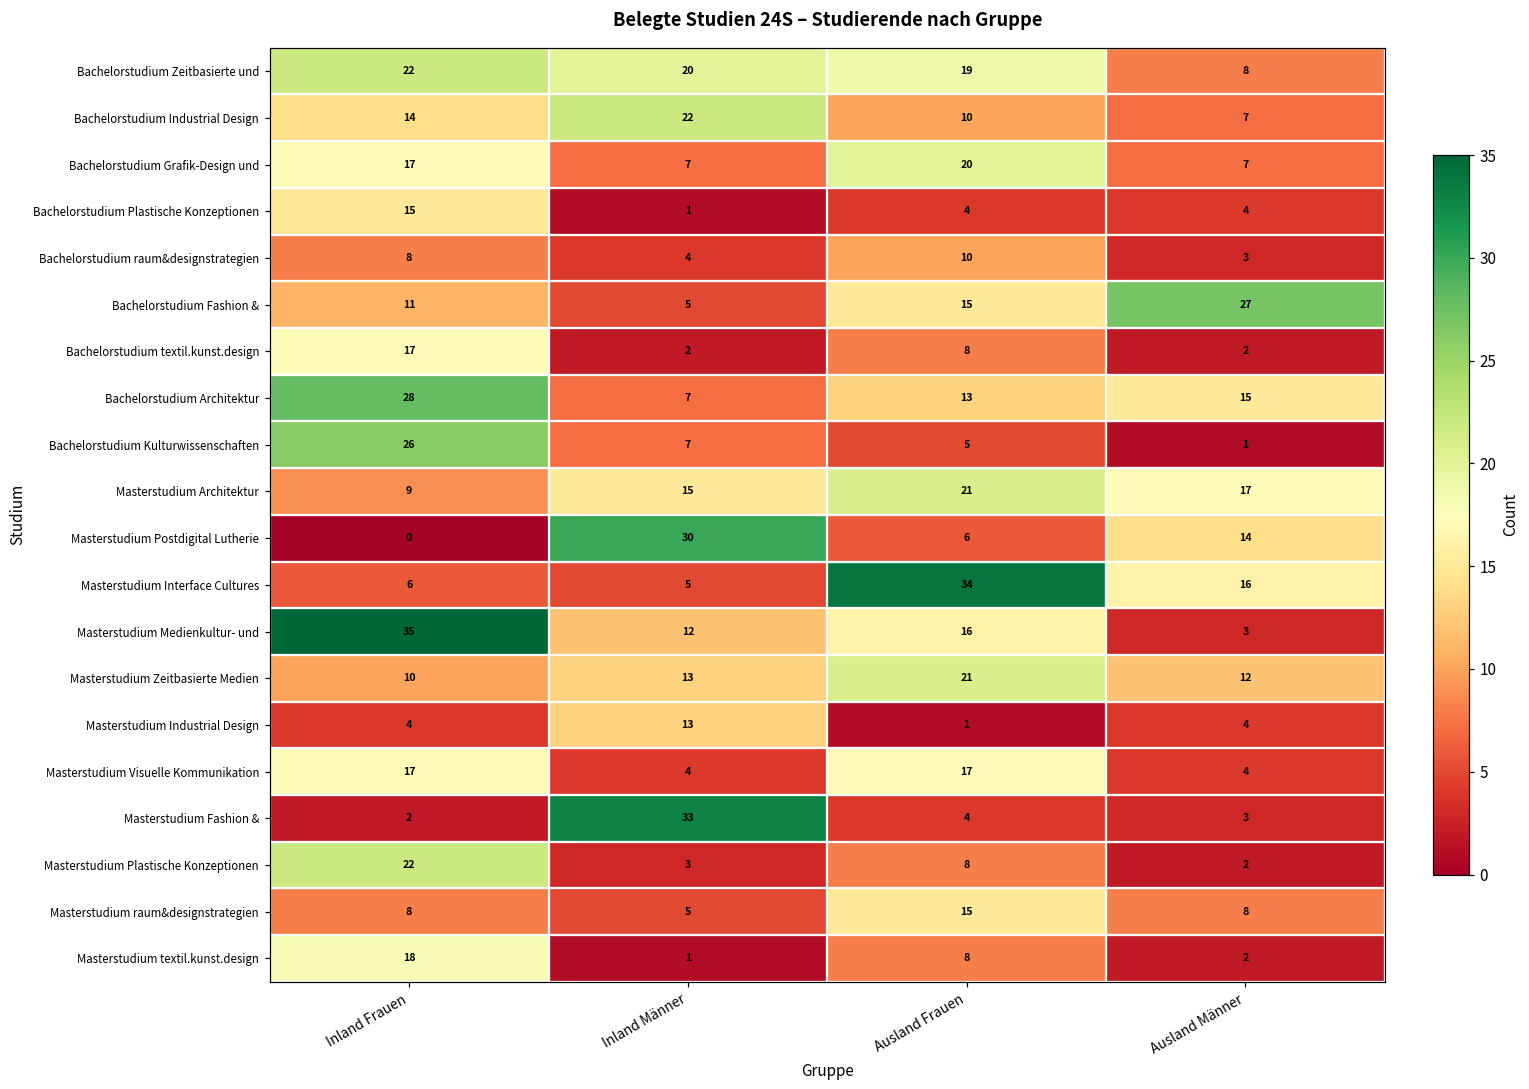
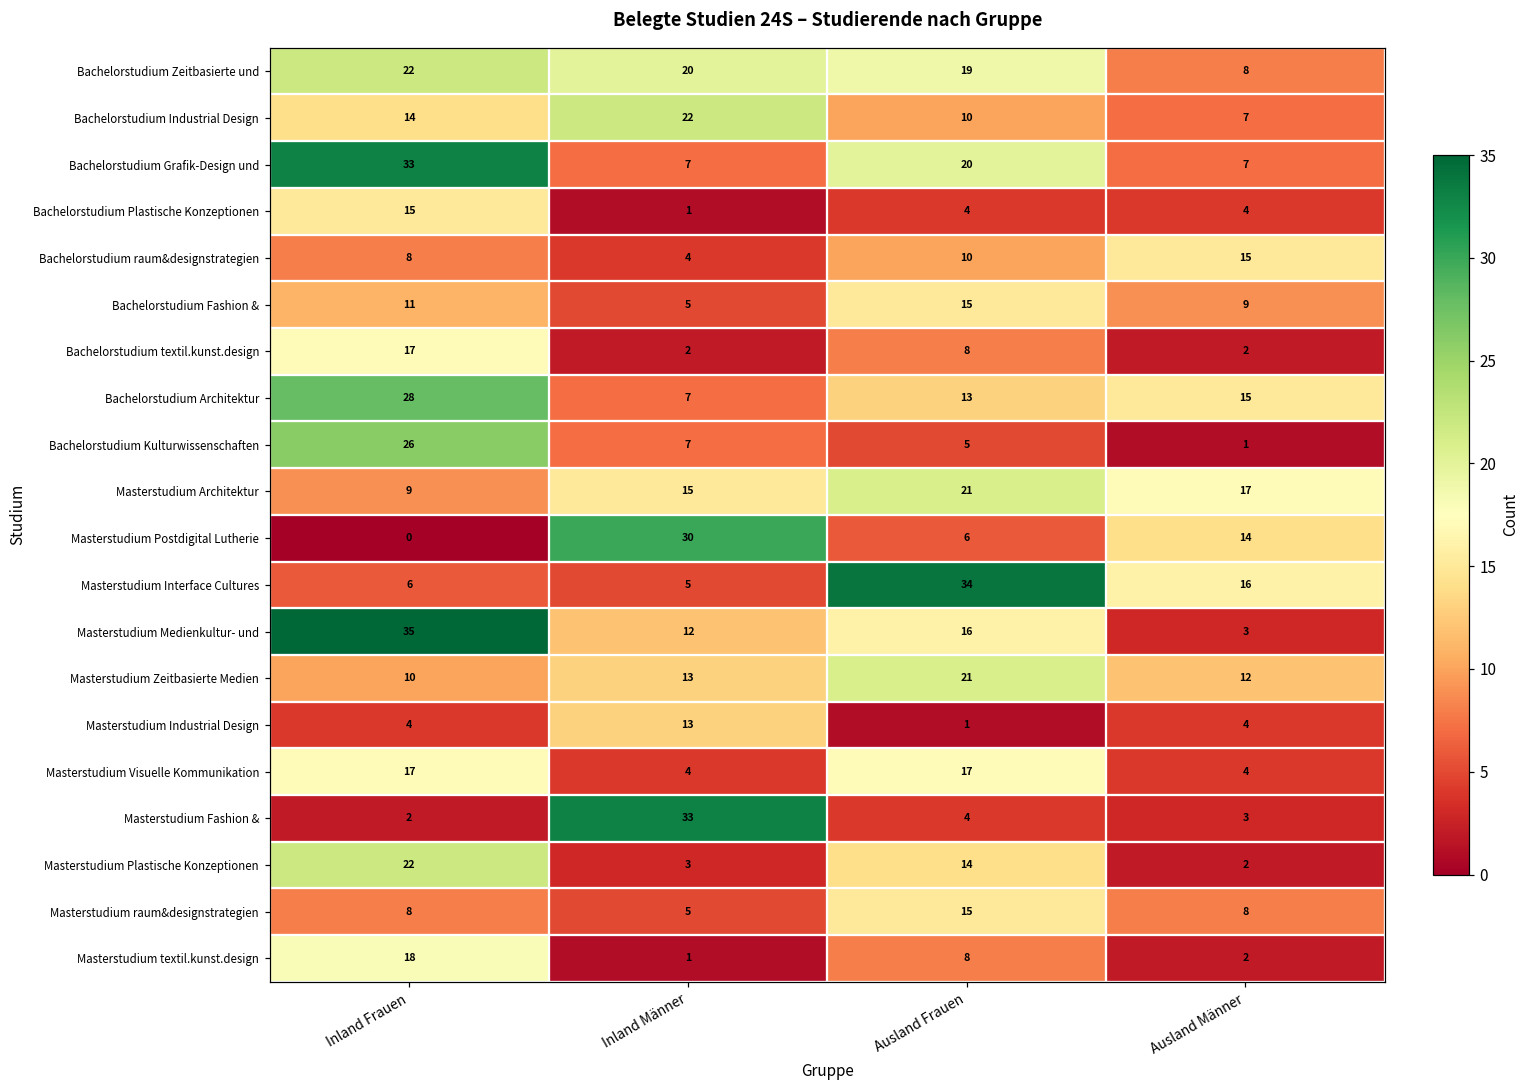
Bachelorstudium Grafik-Design und, Inland Frauen: 17 -> 33
Bachelorstudium raum&designstrategien, Ausland Männer: 3 -> 15
Bachelorstudium Fashion &, Ausland Männer: 27 -> 9
Masterstudium Plastische Konzeptionen, Ausland Frauen: 8 -> 14
